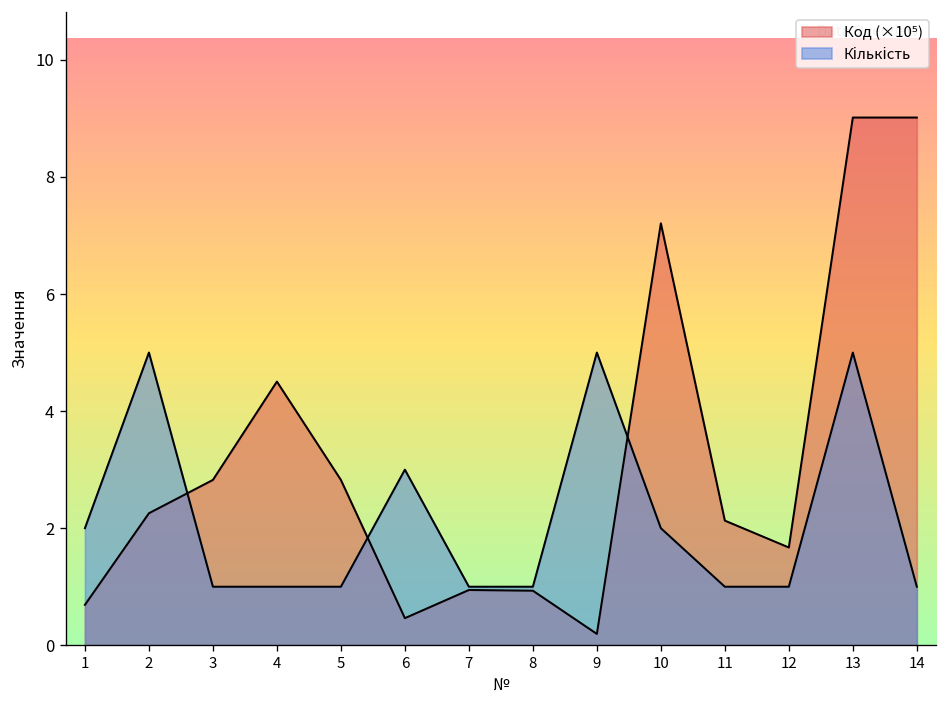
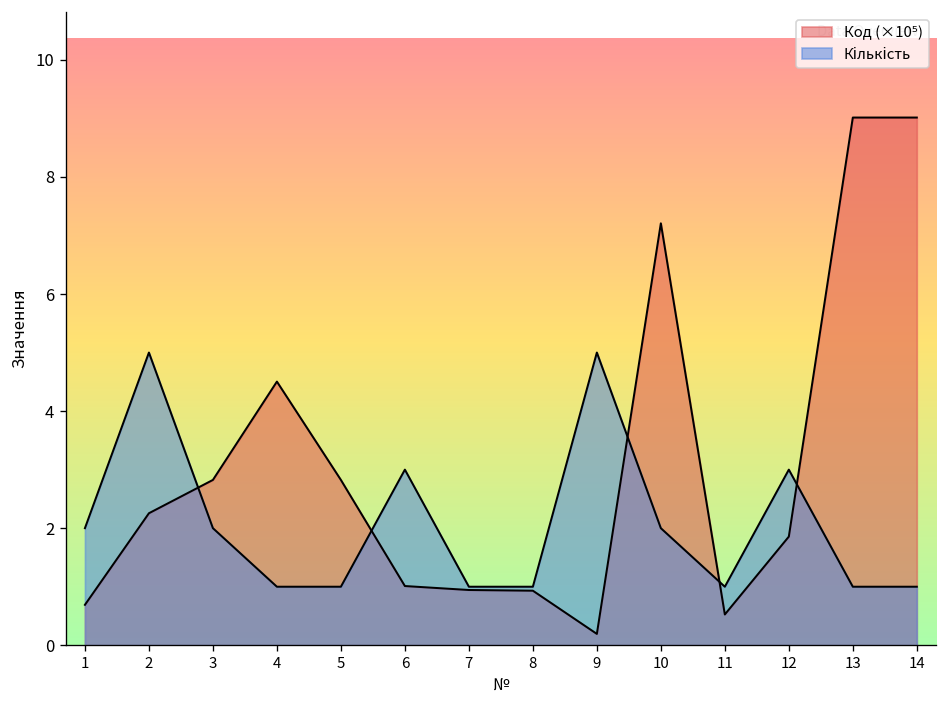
Кількість, 3: 1 -> 2
Код (×10⁵), 6: 0.5 -> 1.0
Код (×10⁵), 11: 2.1 -> 0.5
Код (×10⁵), 12: 1.7 -> 1.9
Кількість, 12: 1 -> 3
Кількість, 13: 5 -> 1
